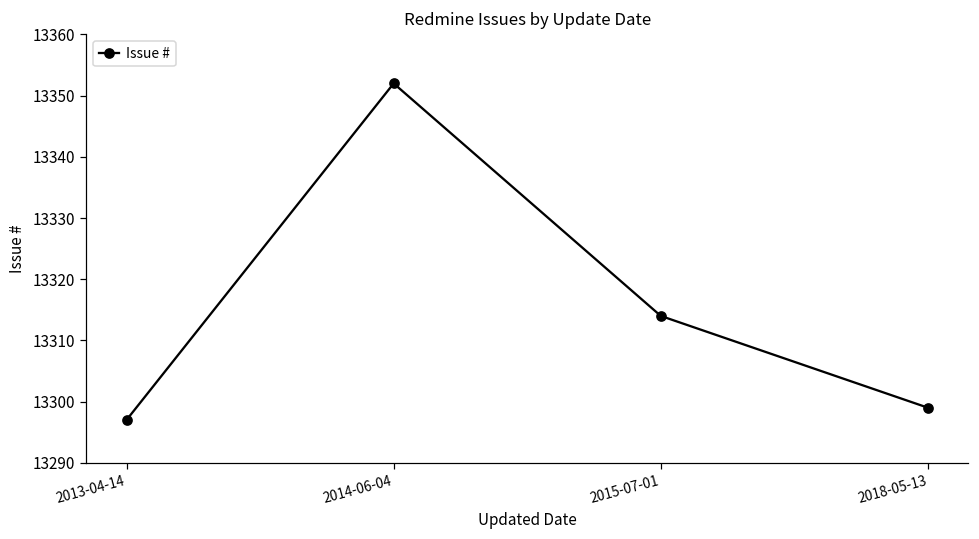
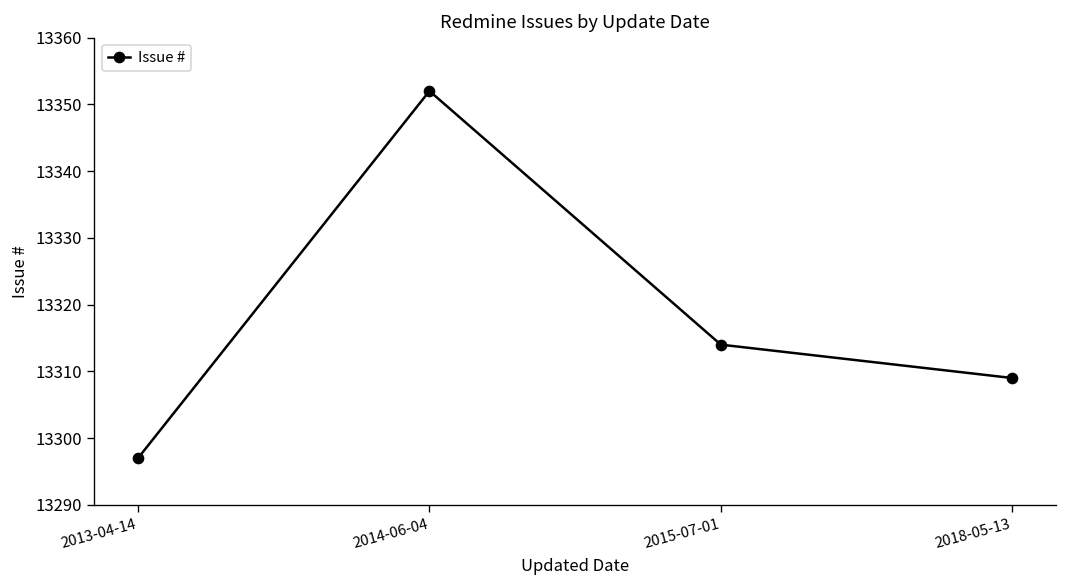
2018-05-13: 13299 -> 13309
